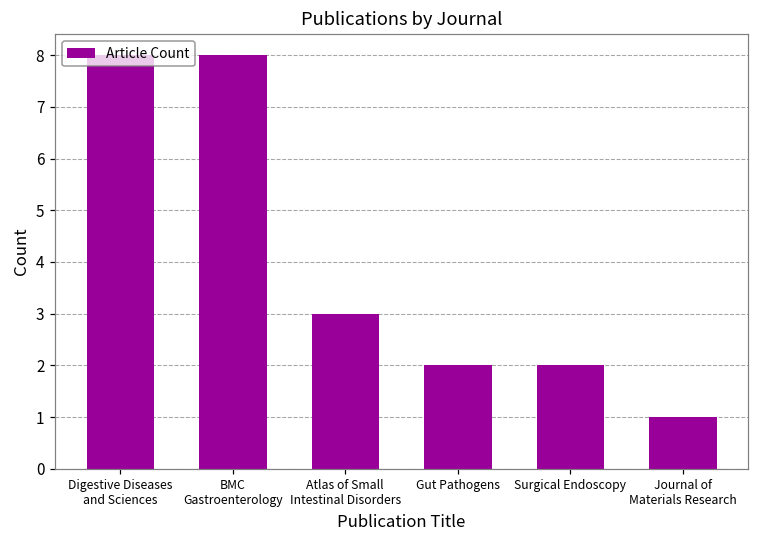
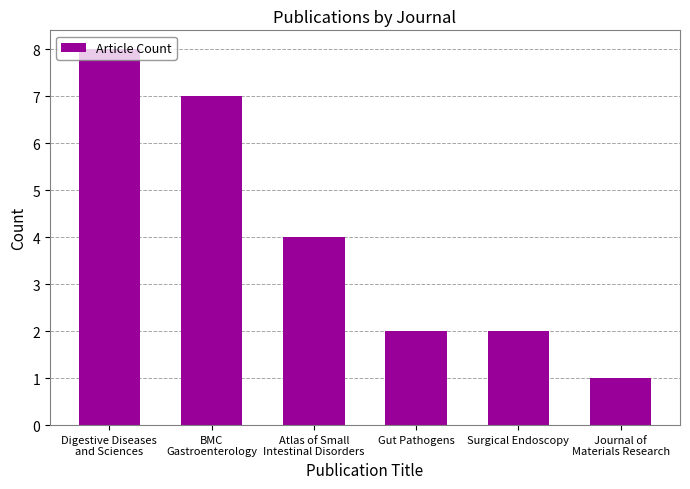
BMC Gastroenterology: 8 -> 7
Atlas of Small Intestinal Disorders: 3 -> 4
